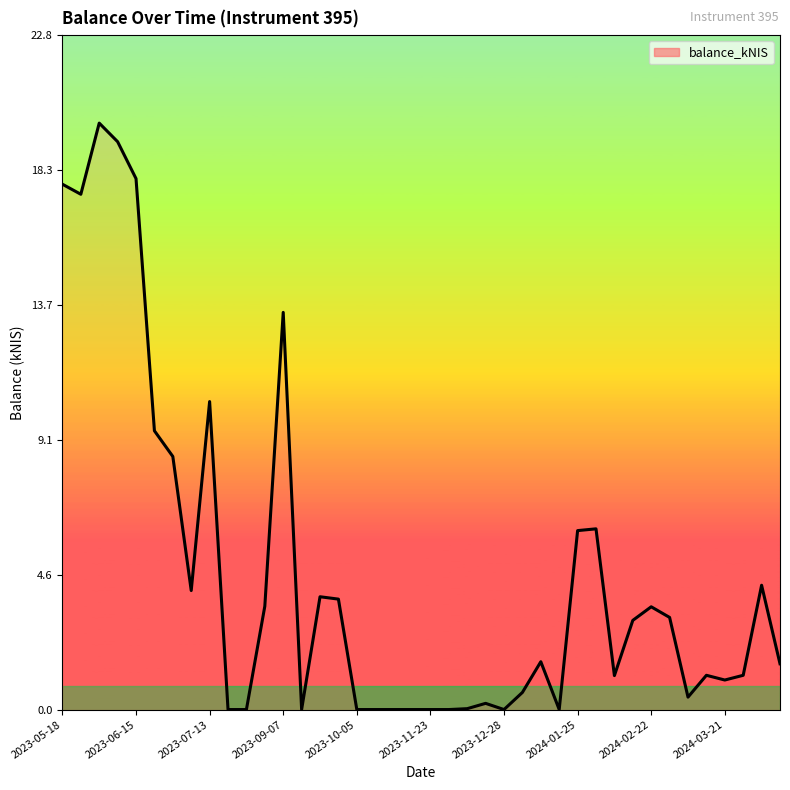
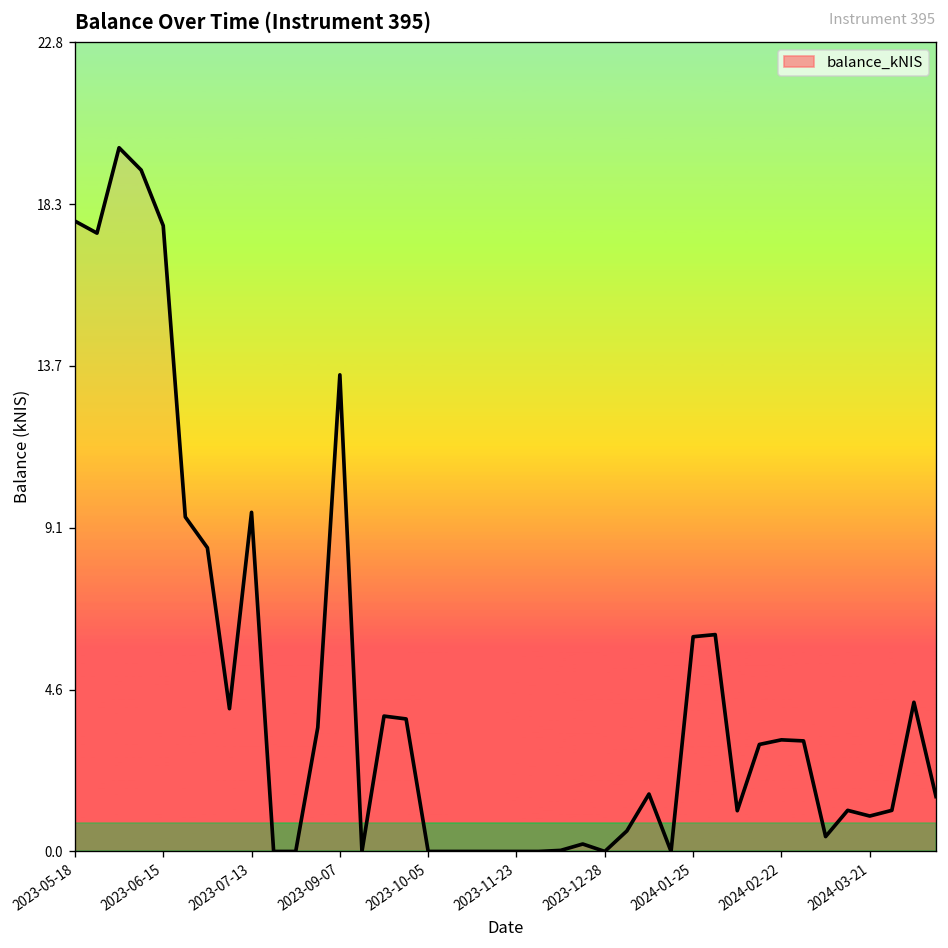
2023-06-15: 18.0 -> 17.7
2023-07-13: 10.4 -> 9.6
2024-02-22: 3.5 -> 3.2
